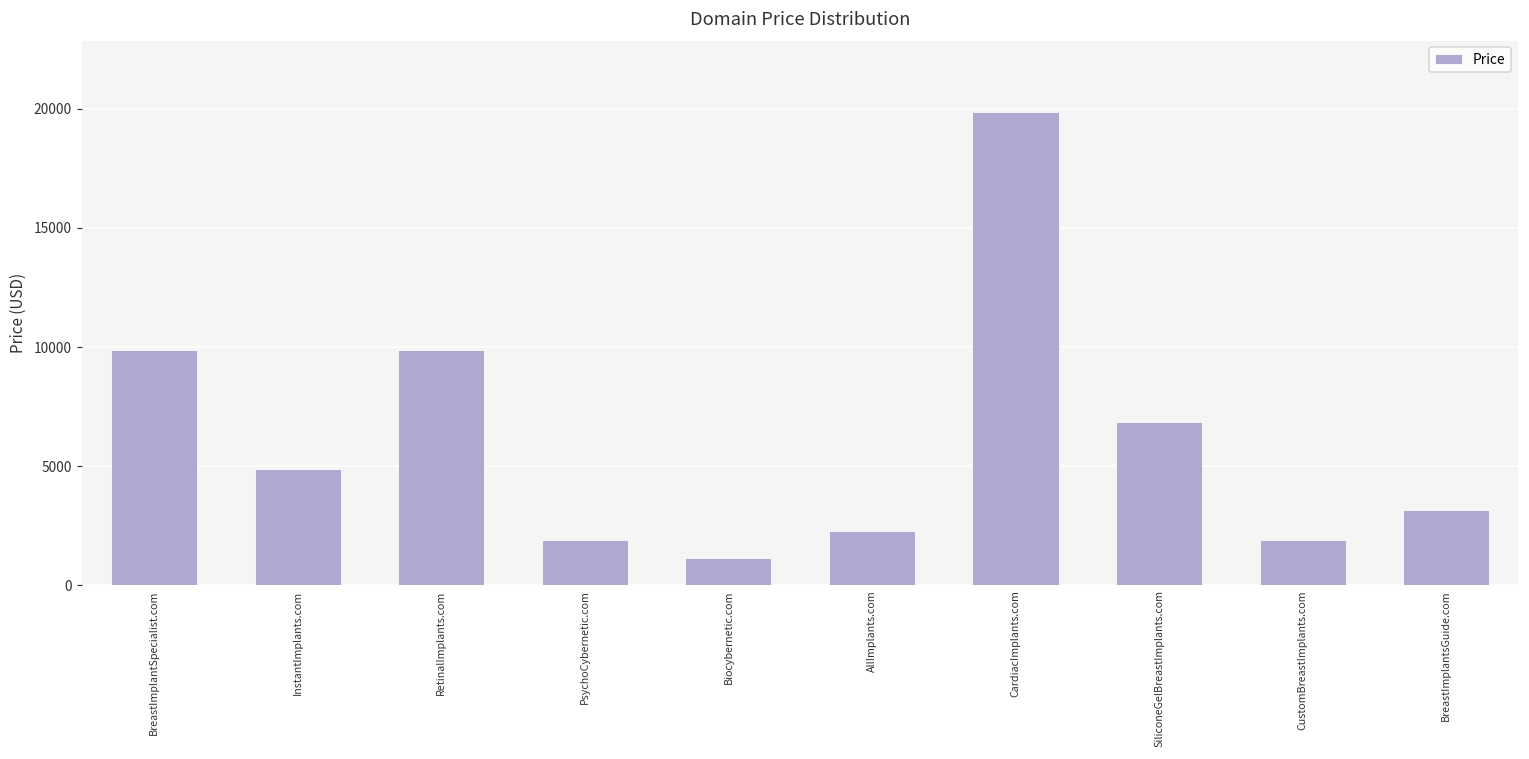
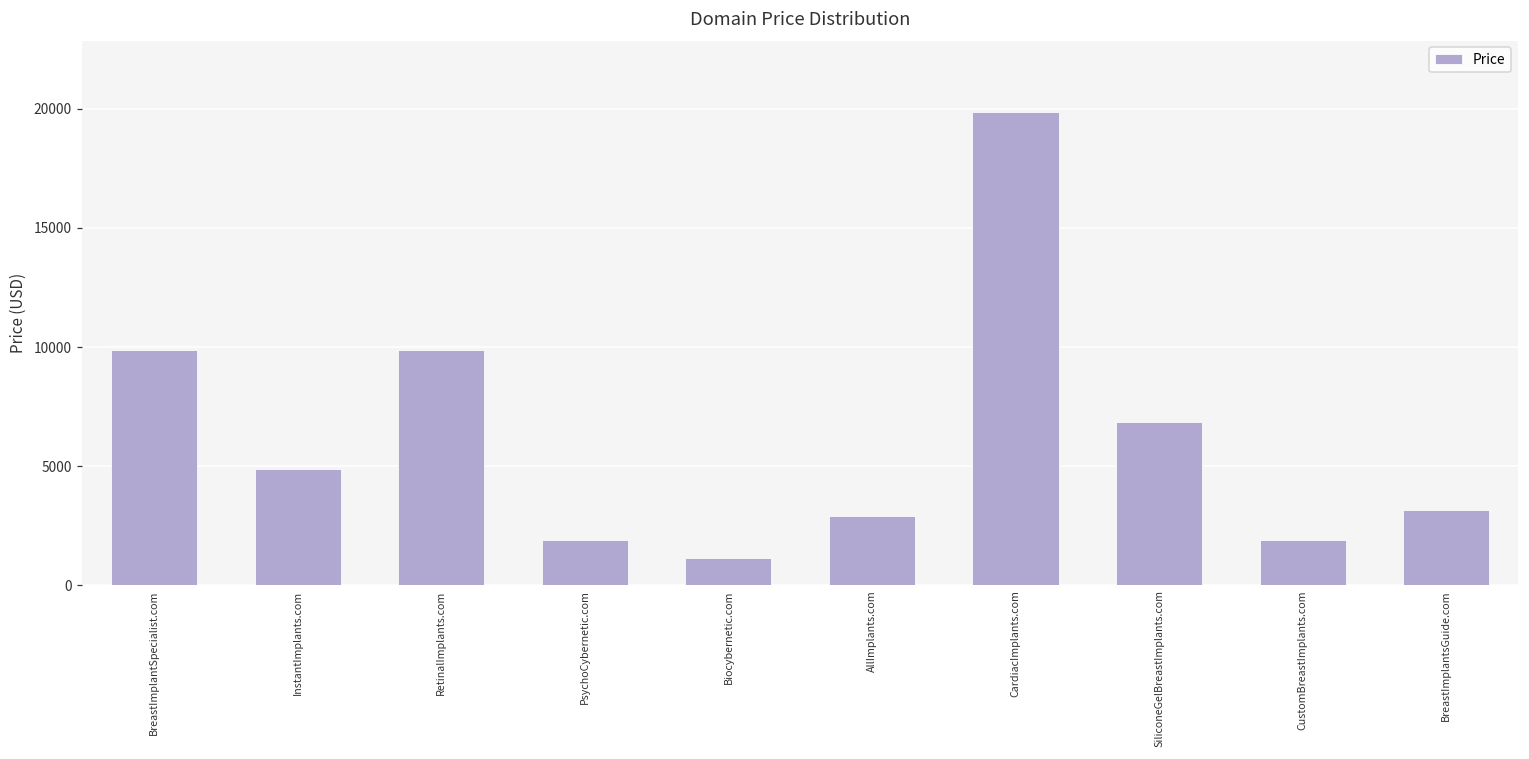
AllImplants.com: 2300 -> 2900
